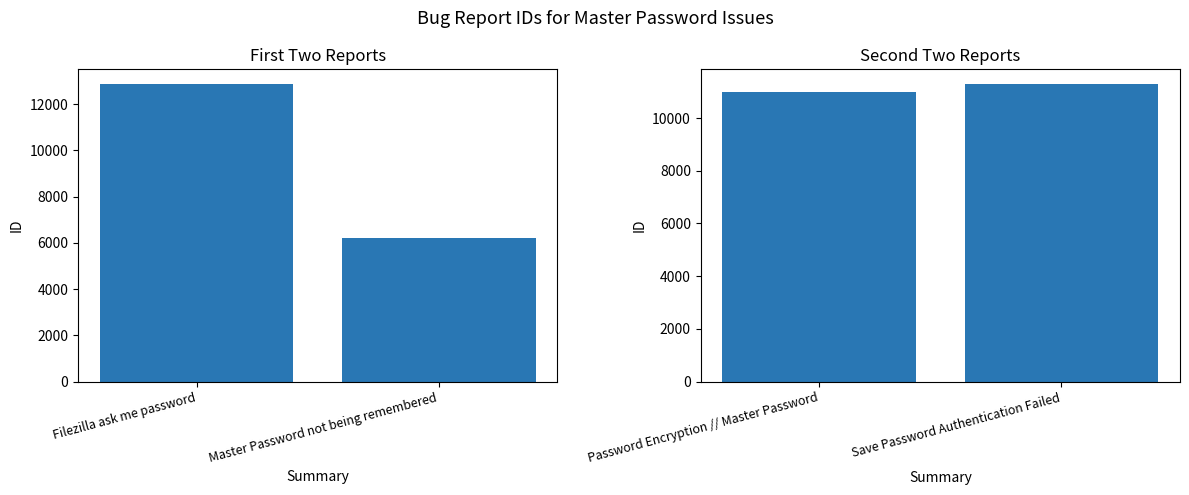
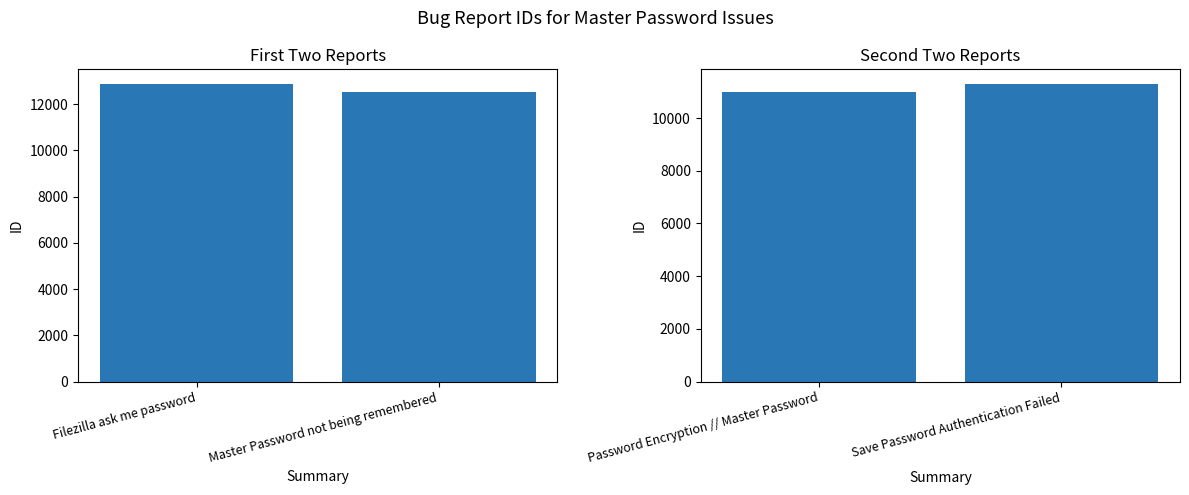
First Two Reports, Master Password not being remembered: 6200 -> 12500
